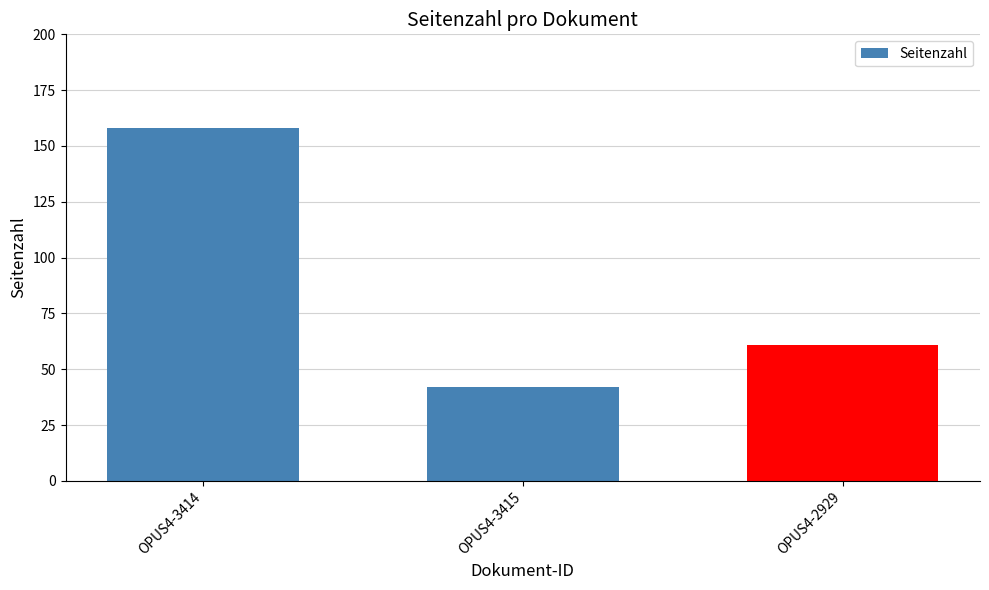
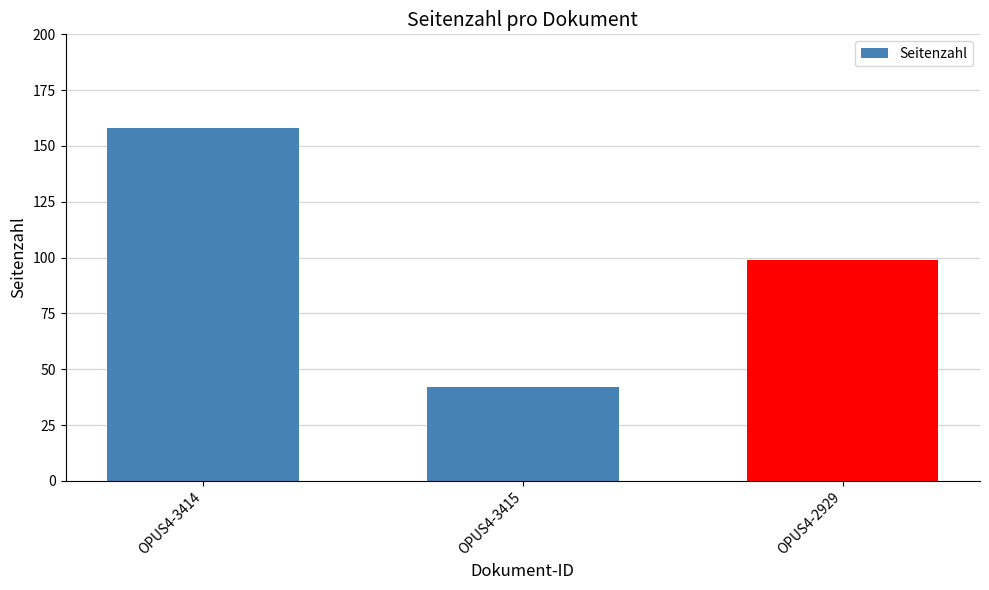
OPUS4-2929: 61 -> 99
